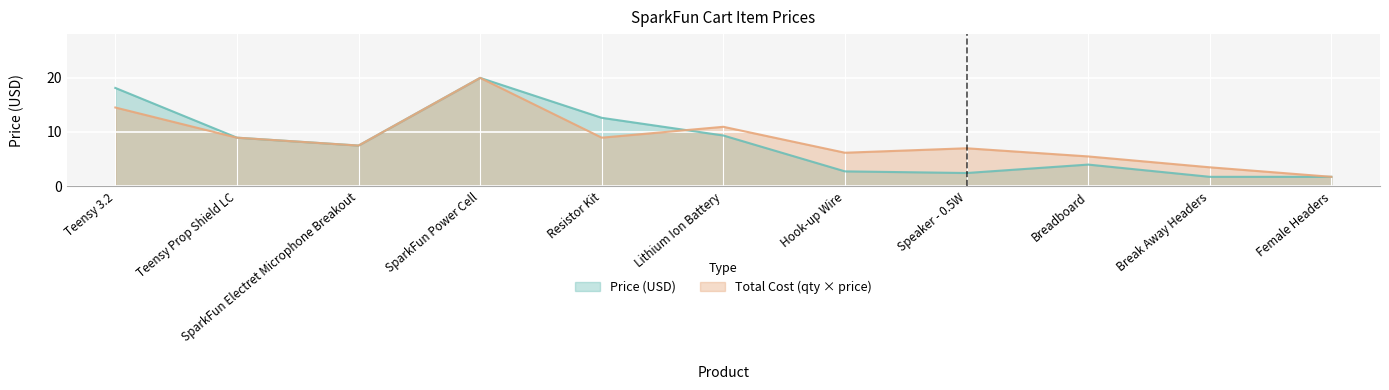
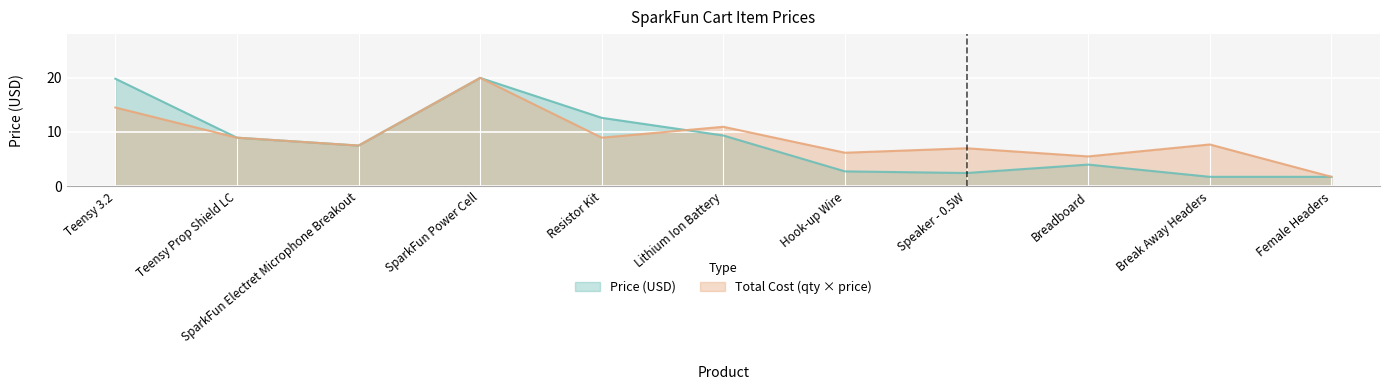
Price (USD), Teensy 3.2: 18 -> 20
Total Cost (qty × price), Break Away Headers: 4 -> 8
